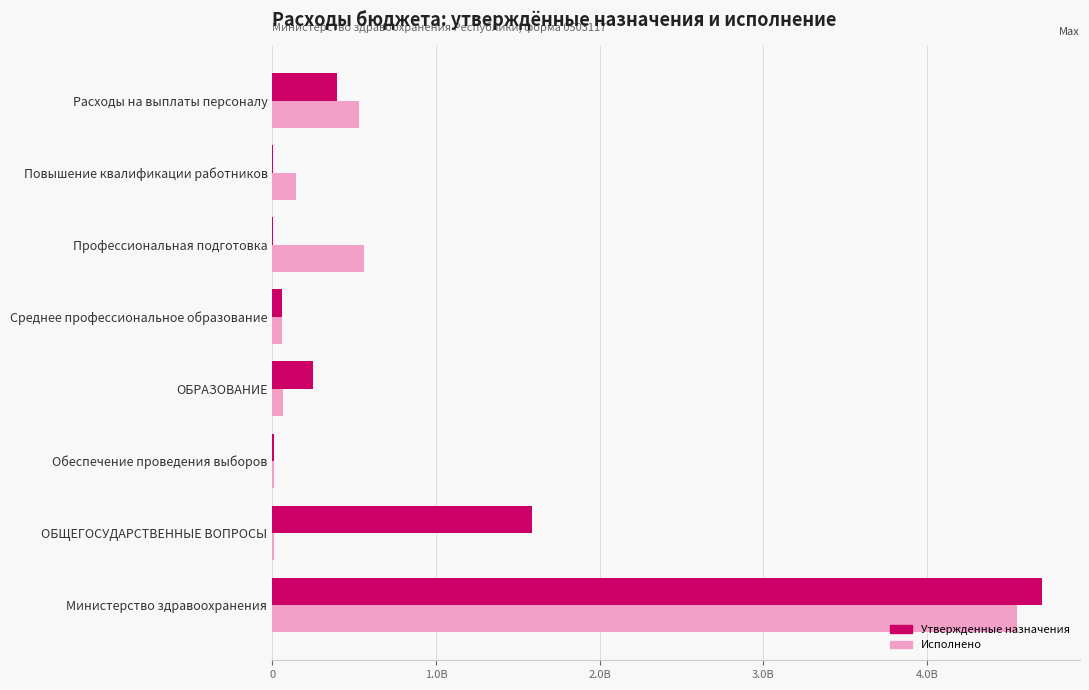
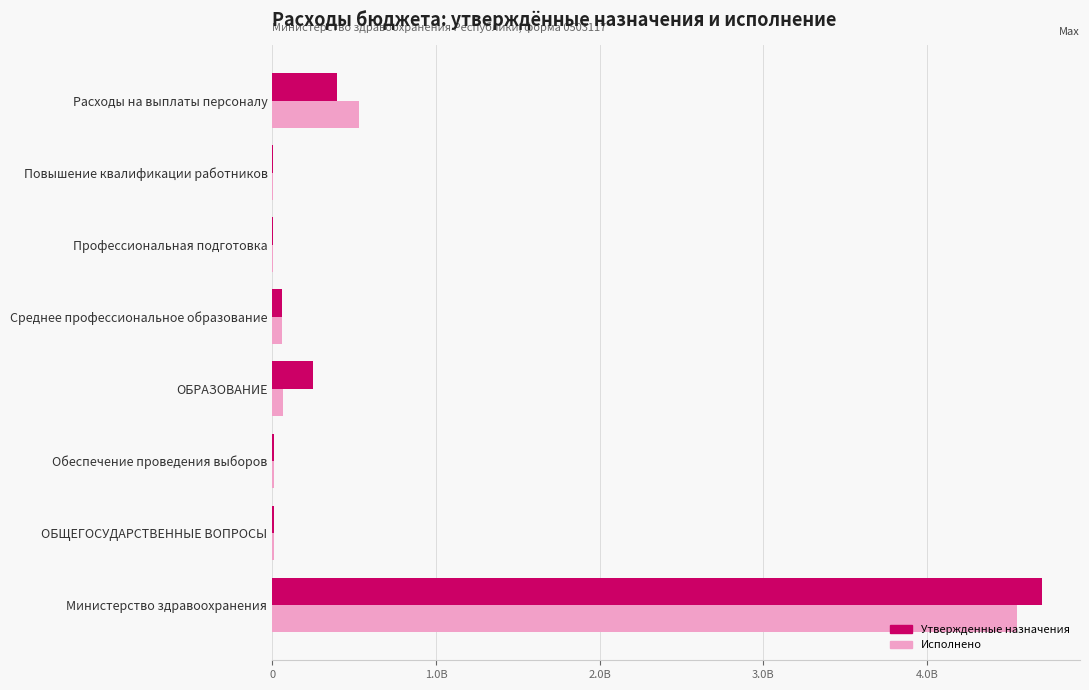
Исполнено, Повышение квалификации работников: 140000000 -> 0
Исполнено, Профессиональная подготовка: 560000000 -> 0
Утвержденные назначения, ОБЩЕГОСУДАРСТВЕННЫЕ ВОПРОСЫ: 1590000000 -> 10000000
